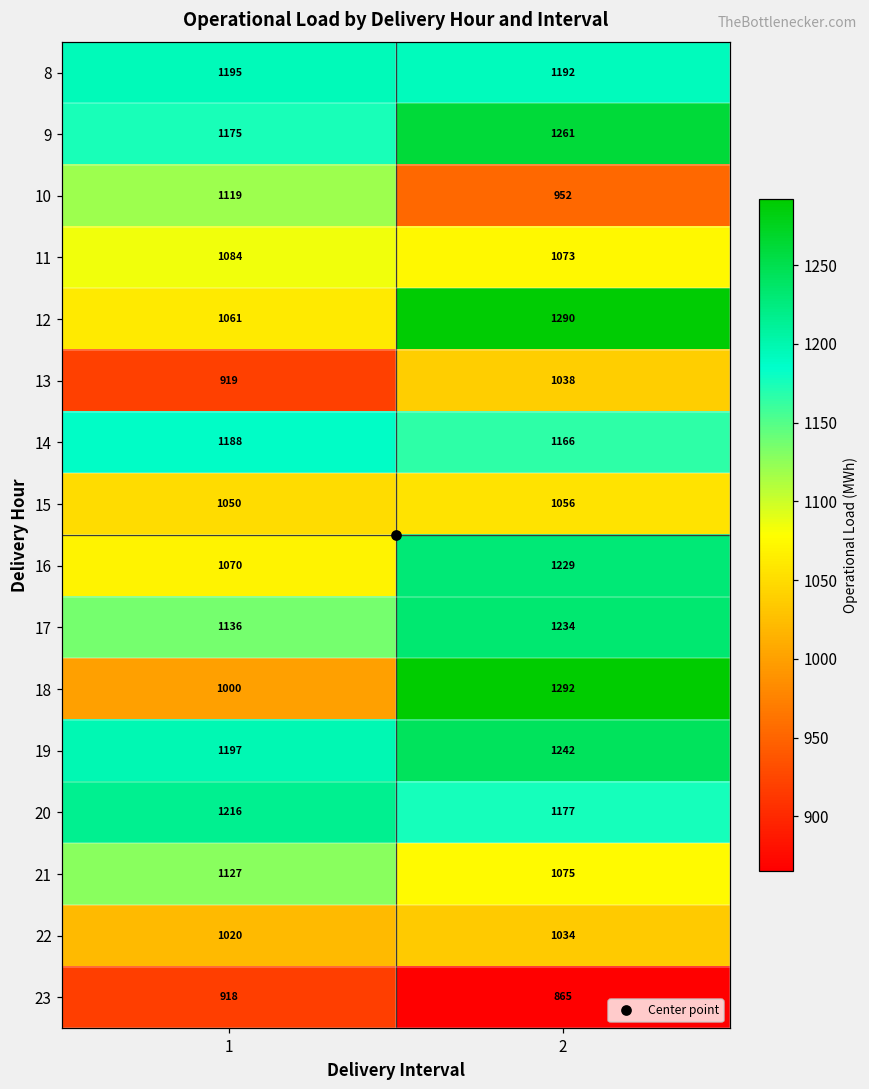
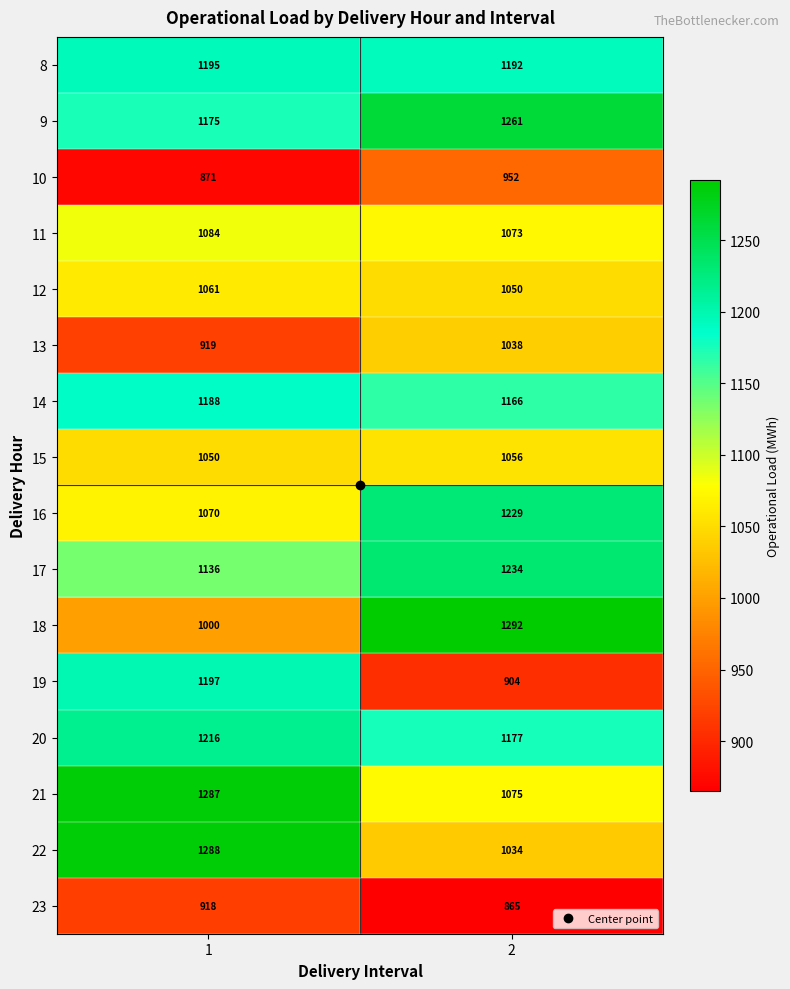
10, 1: 1119 -> 871
12, 2: 1290 -> 1050
19, 2: 1242 -> 904
21, 1: 1127 -> 1287
22, 1: 1020 -> 1288
